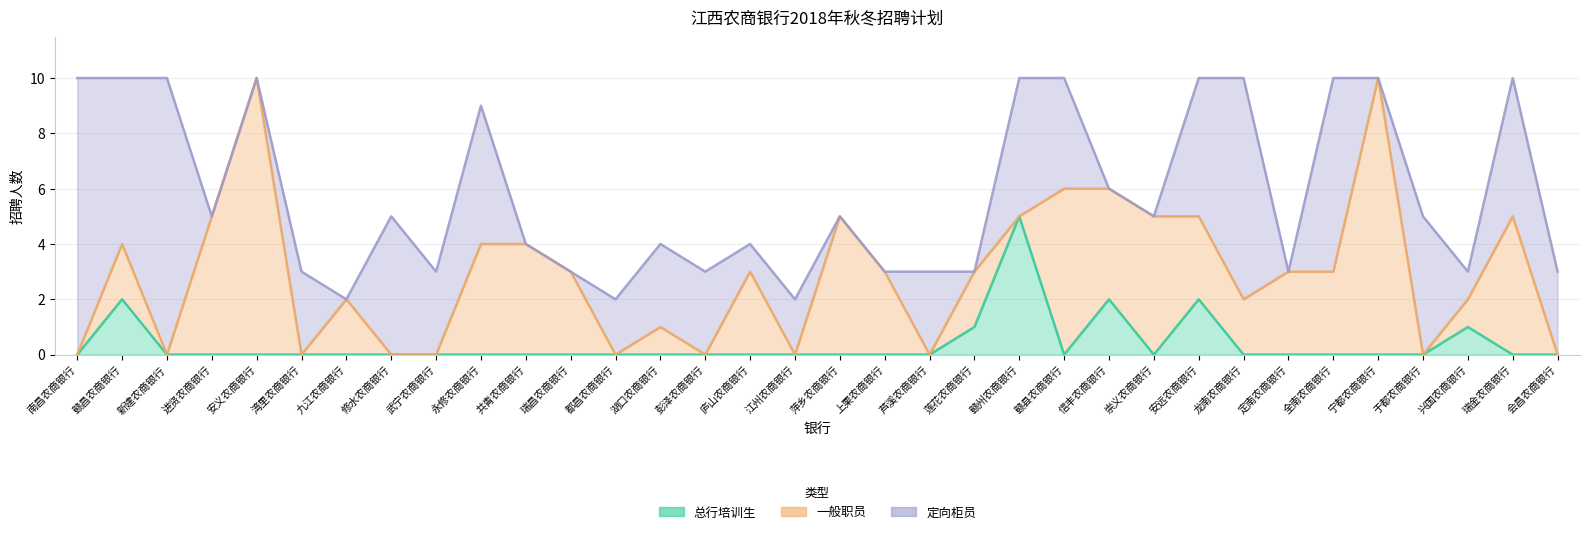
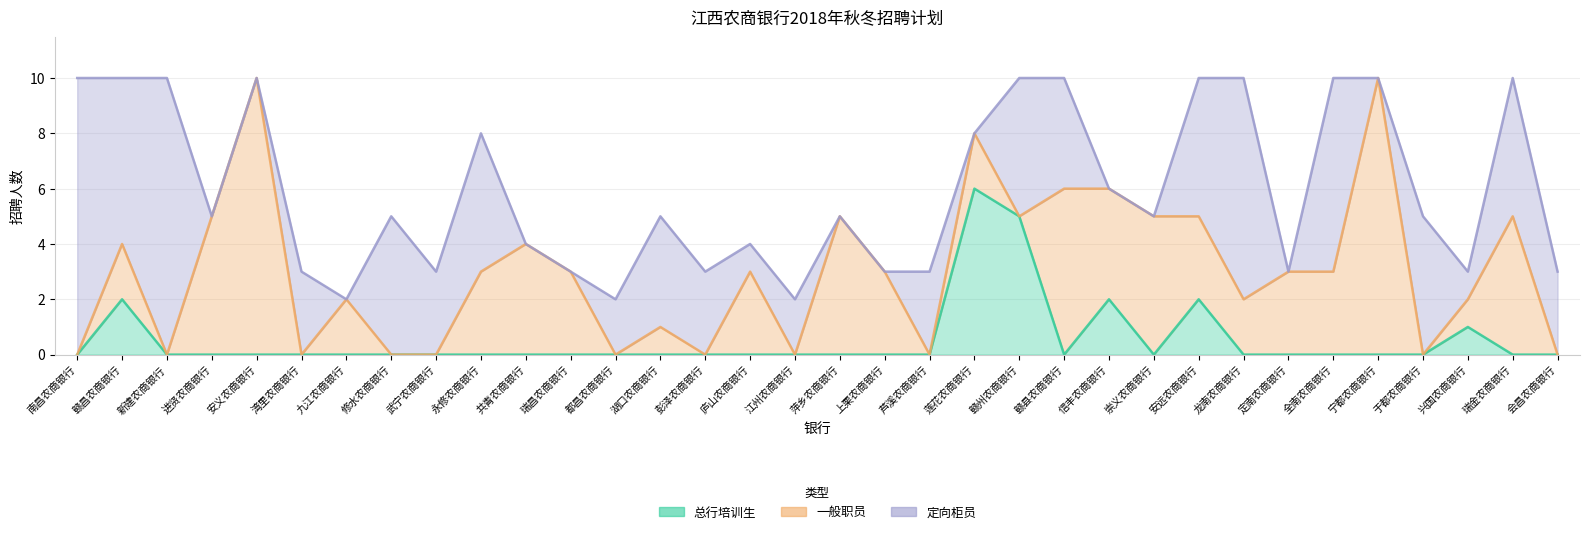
一般职员, 永修农商银行: 4 -> 3
定向柜员, 湖口农商银行: 3 -> 4
总行培训生, 莲花农商银行: 1 -> 6
